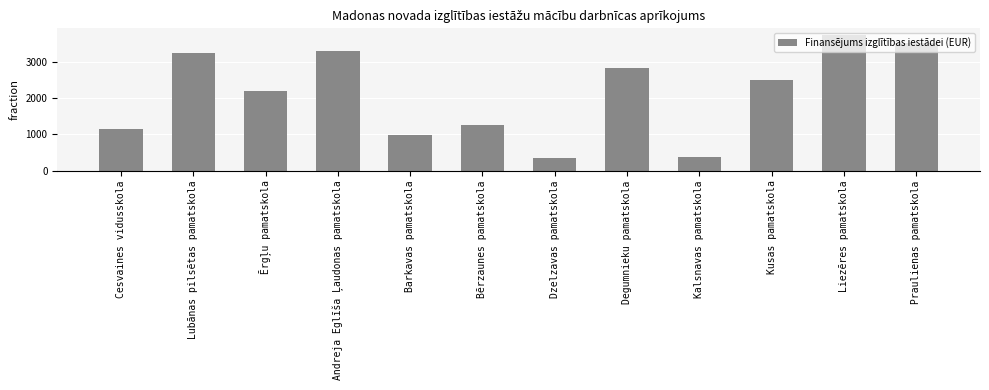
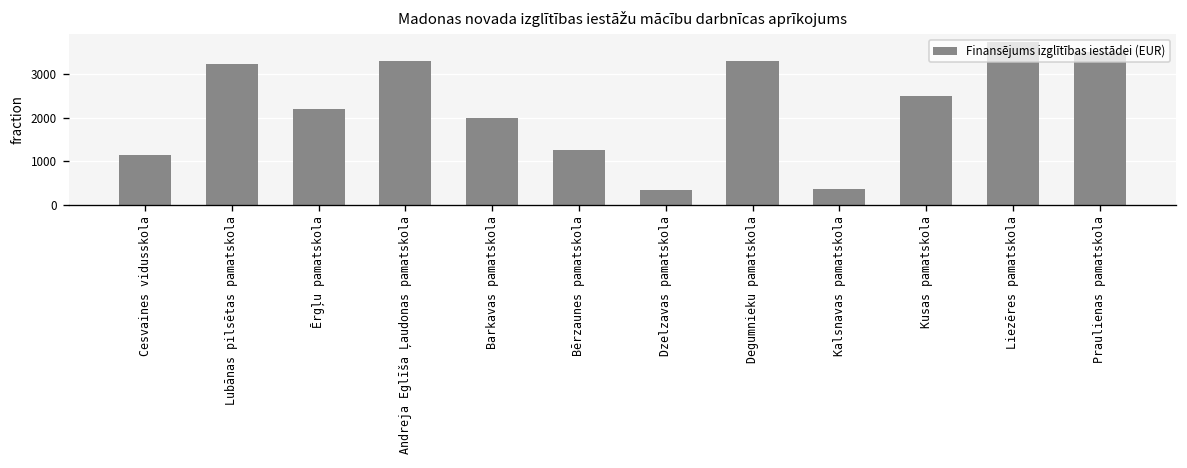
Barkavas pamatskola: 1000 -> 2000
Degumnieku pamatskola: 2800 -> 3300
